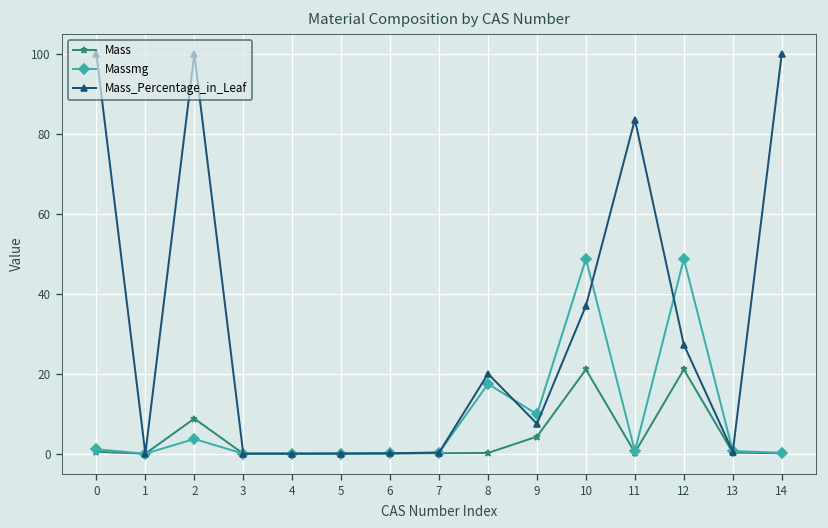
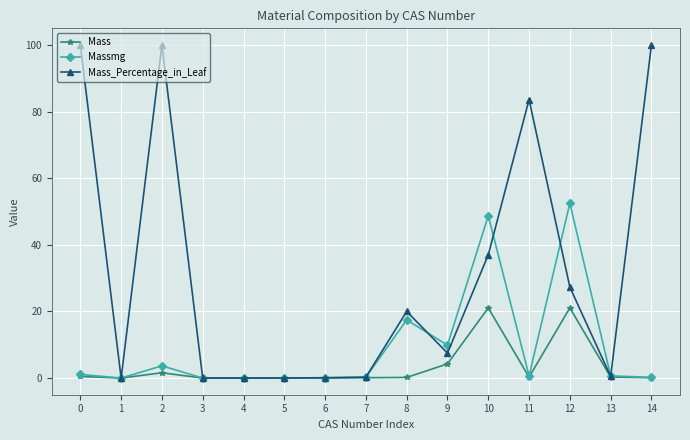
Mass, 2: 9 -> 2
Massmg, 12: 49 -> 52
